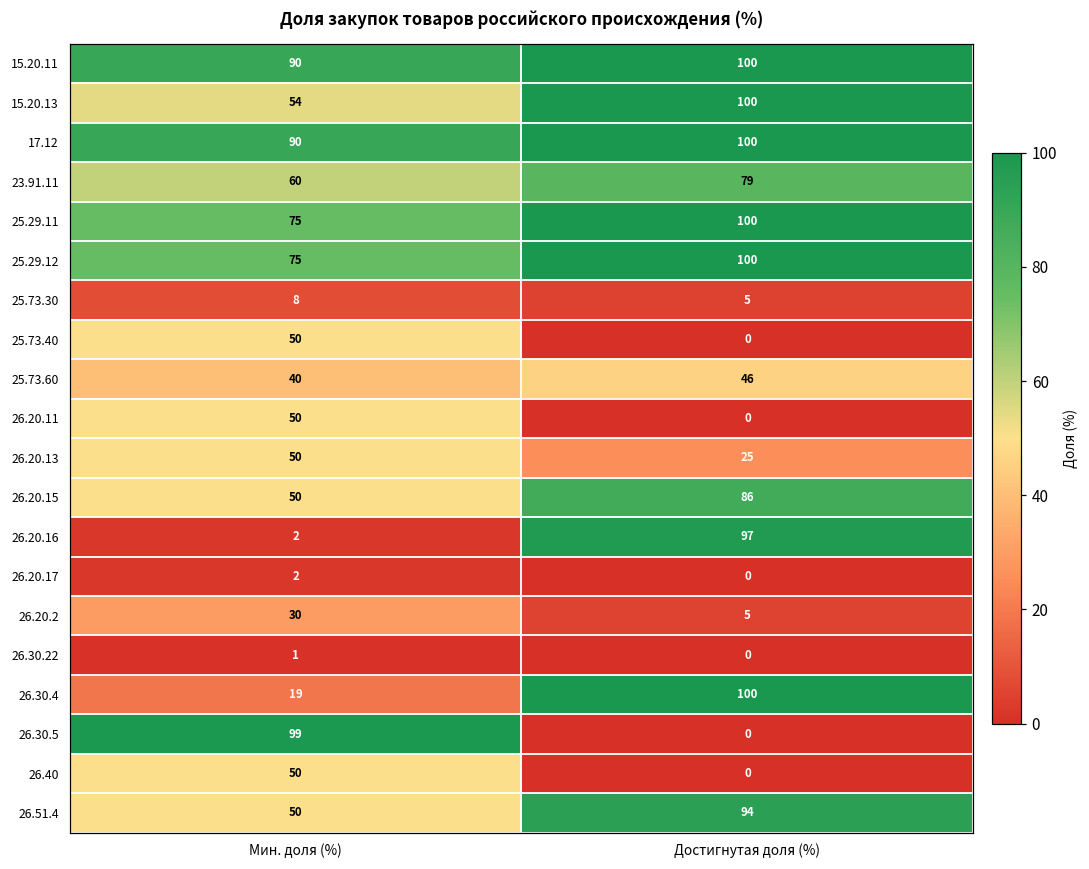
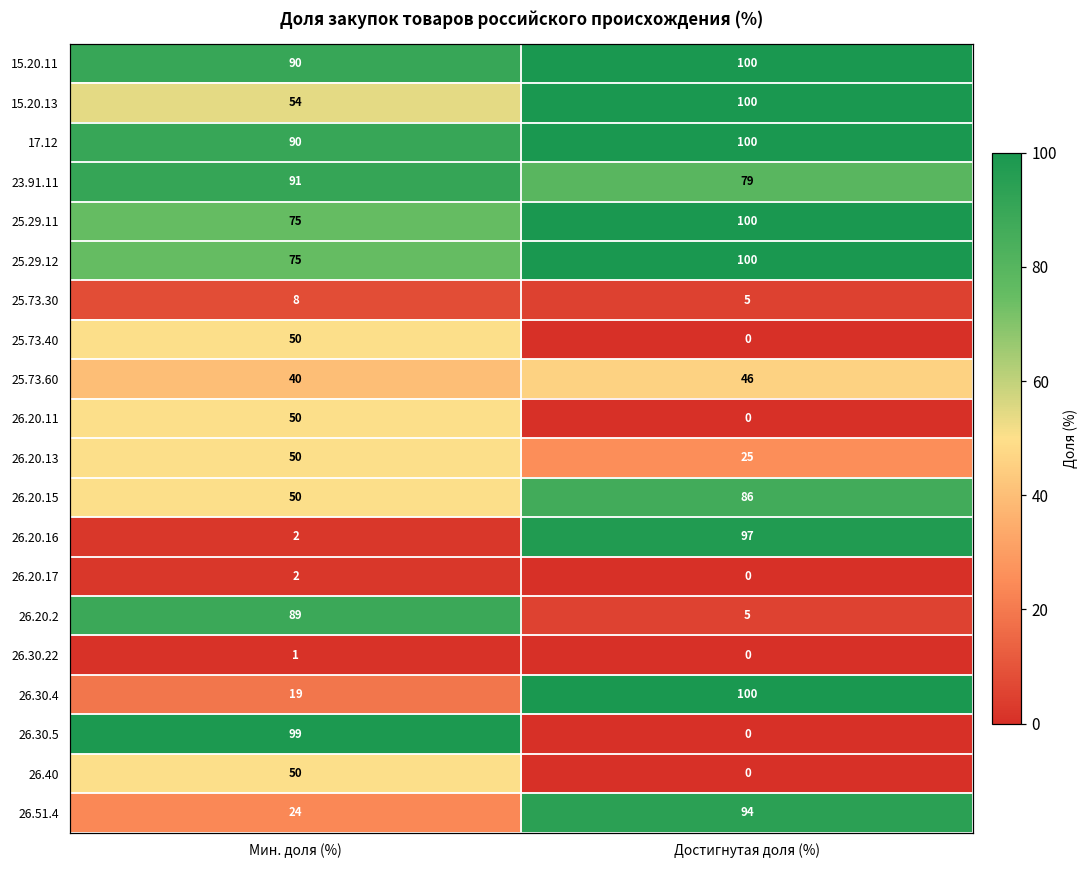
23.91.11, Мин. доля (%): 60 -> 91
26.20.2, Мин. доля (%): 30 -> 89
26.51.4, Мин. доля (%): 50 -> 24
